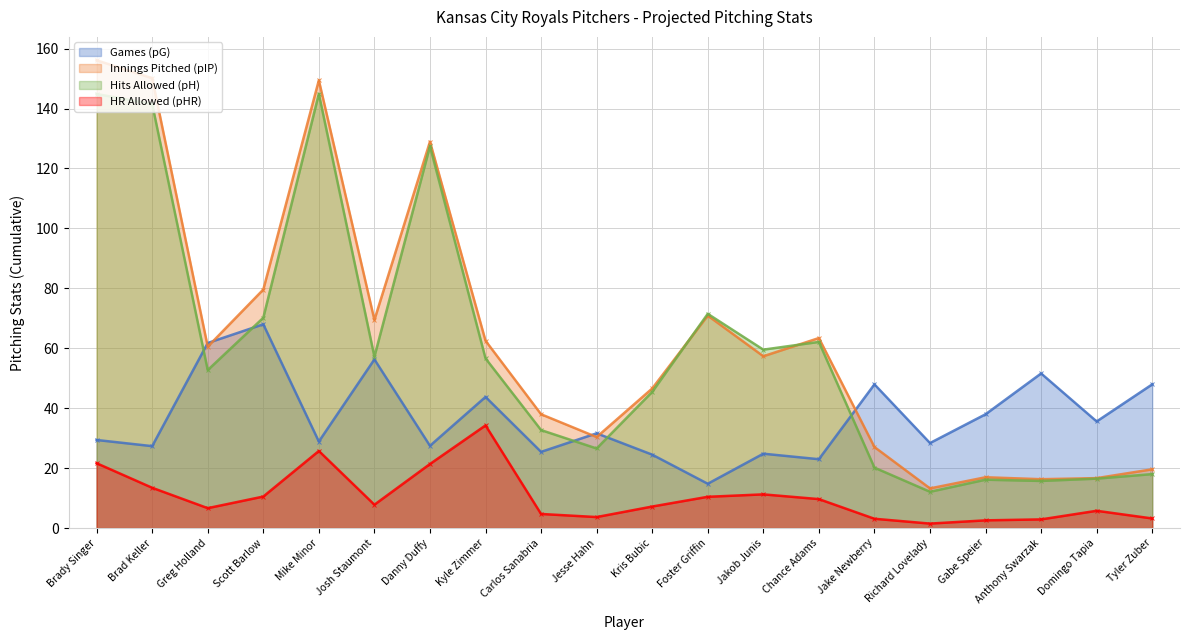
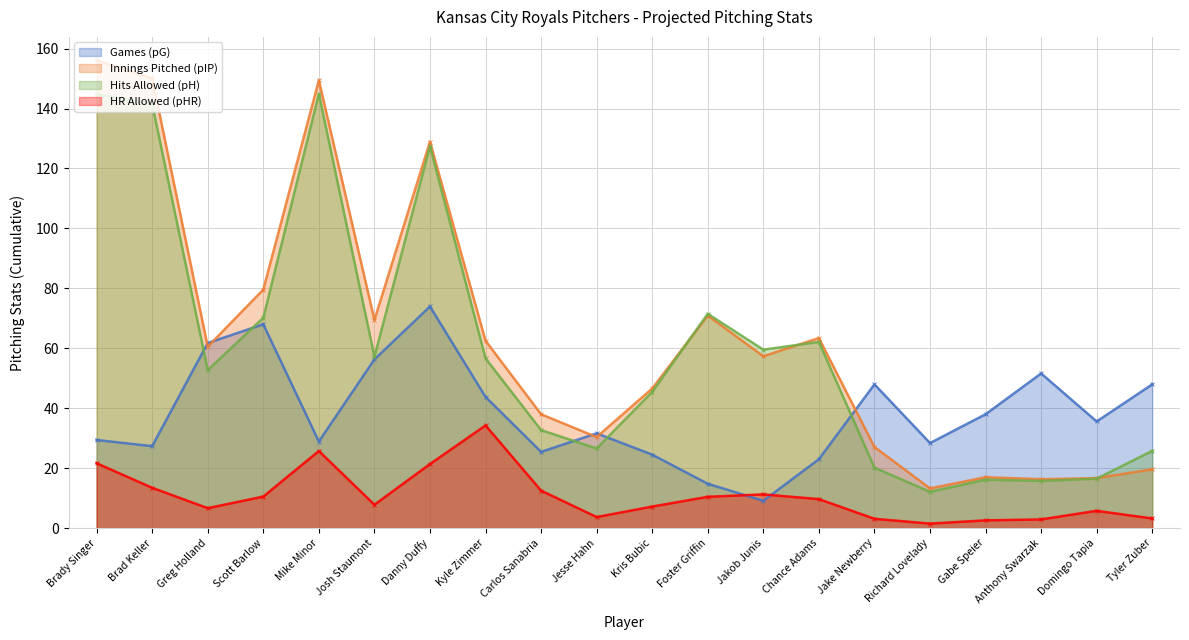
Games (pG), Danny Duffy: 27 -> 74
HR Allowed (pHR), Carlos Sanabria: 5 -> 13
Games (pG), Jakob Junis: 25 -> 9
Hits Allowed (pH), Tyler Zuber: 18 -> 26
